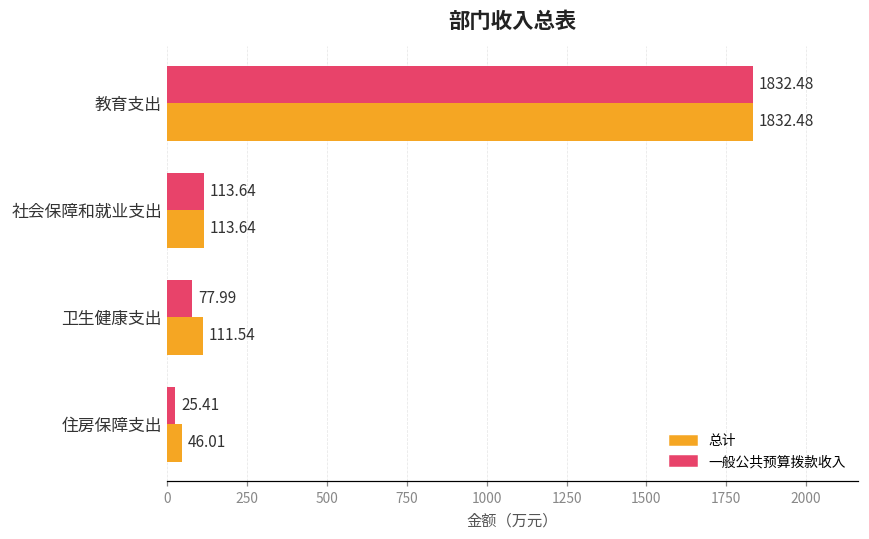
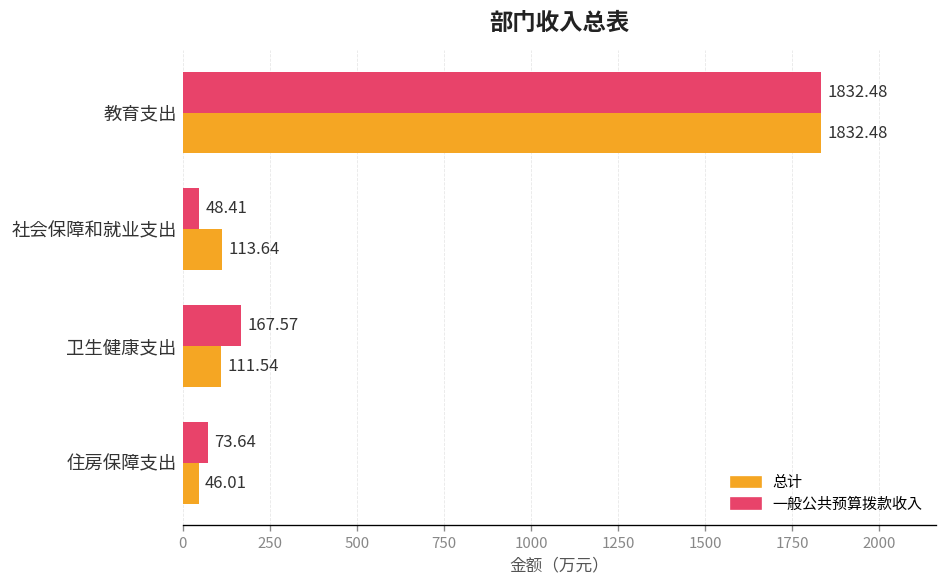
一般公共预算拨款收入, 社会保障和就业支出: 113.64 -> 48.41
一般公共预算拨款收入, 卫生健康支出: 77.99 -> 167.57
一般公共预算拨款收入, 住房保障支出: 25.41 -> 73.64
